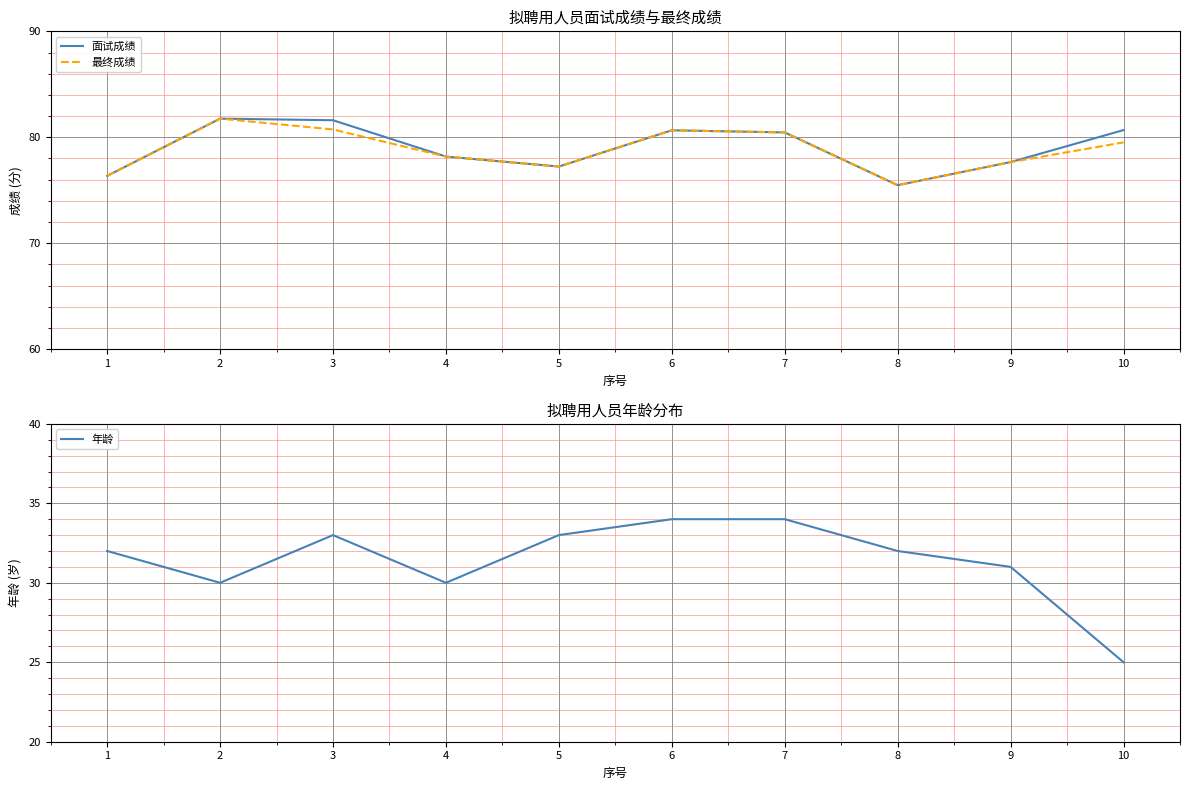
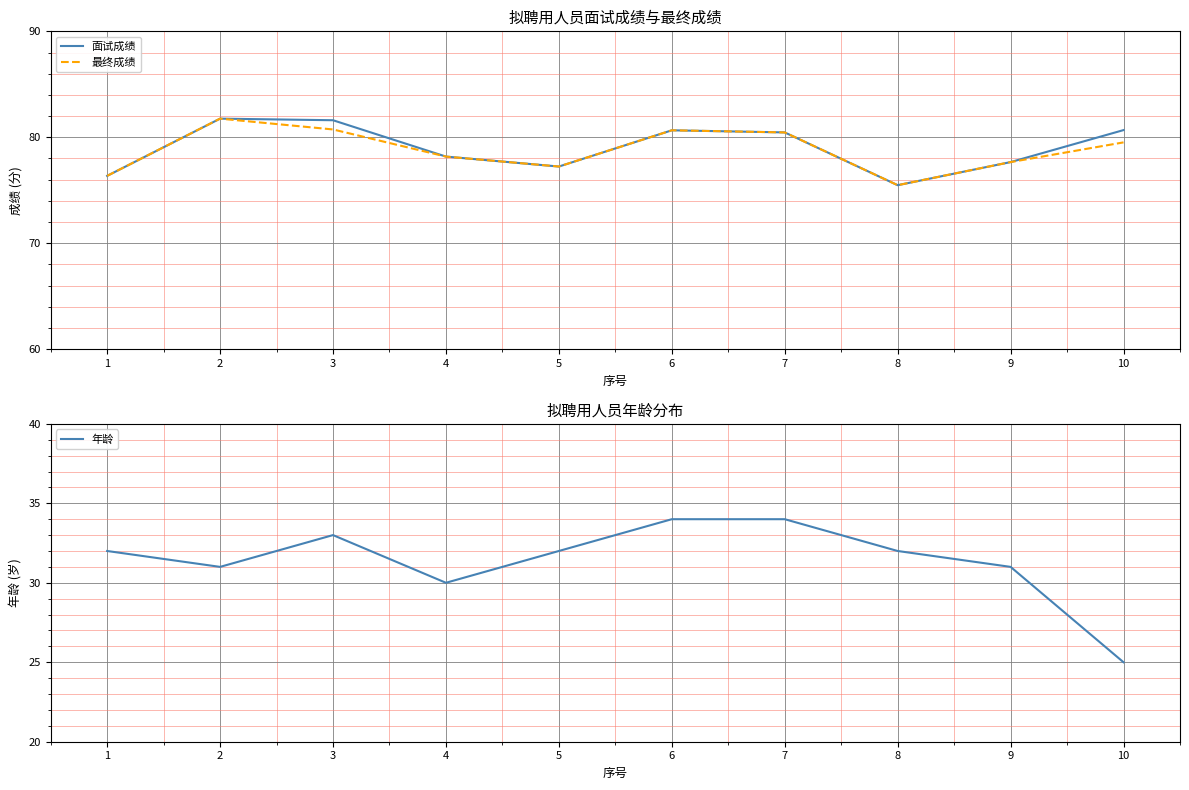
拟聘用人员年龄分布, 2: 30 -> 31
拟聘用人员年龄分布, 5: 33 -> 32
